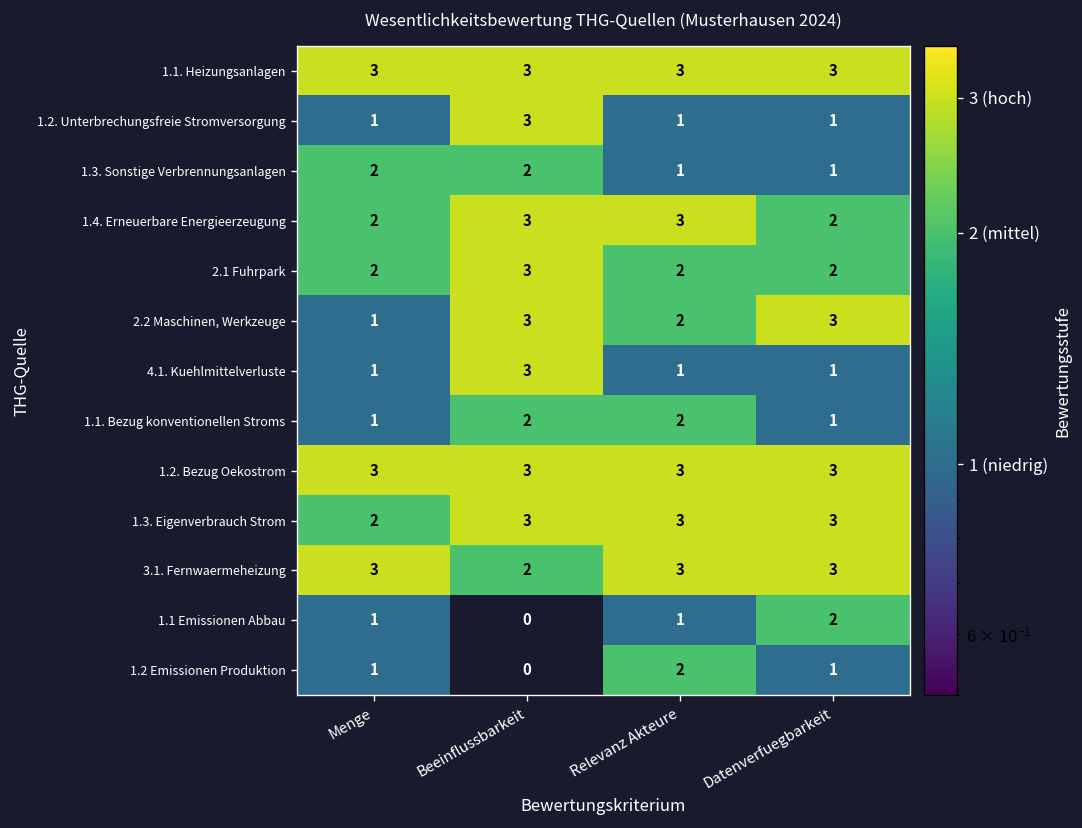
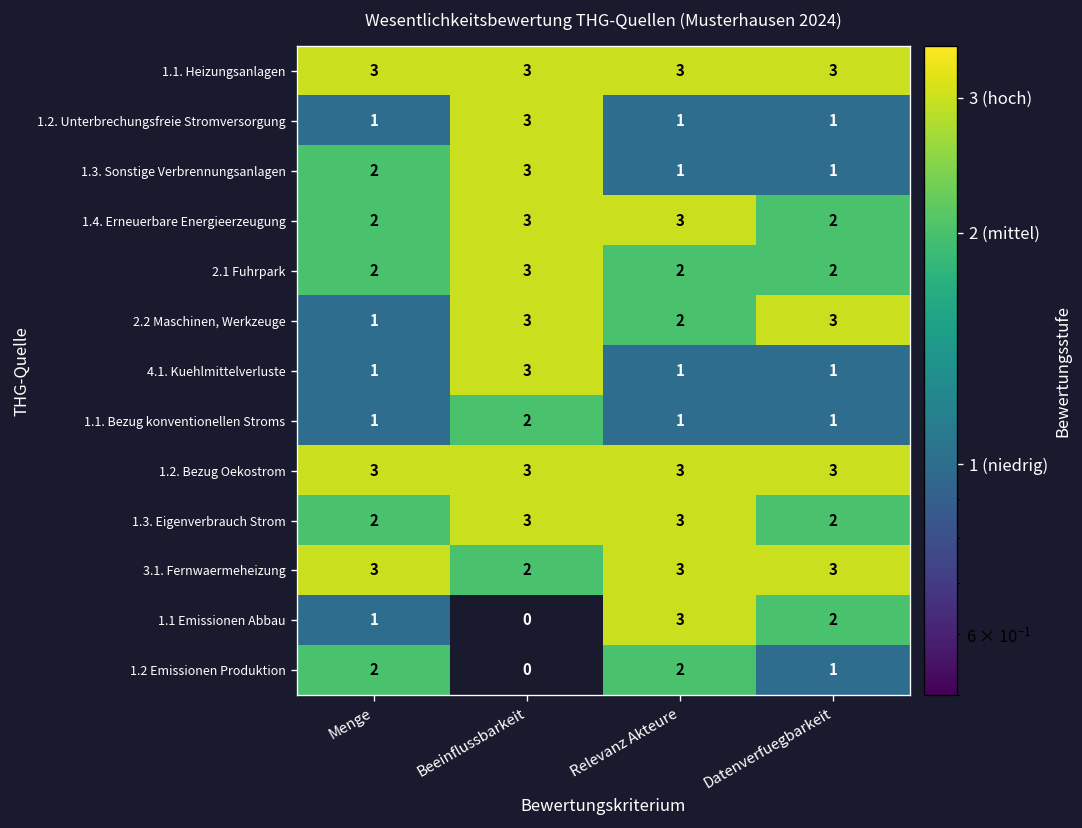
1.3. Sonstige Verbrennungsanlagen, Beeinflussbarkeit: 2 -> 3
1.1. Bezug konventionellen Stroms, Relevanz Akteure: 2 -> 1
1.3. Eigenverbrauch Strom, Datenverfuegbarkeit: 3 -> 2
1.1 Emissionen Abbau, Relevanz Akteure: 1 -> 3
1.2 Emissionen Produktion, Menge: 1 -> 2
